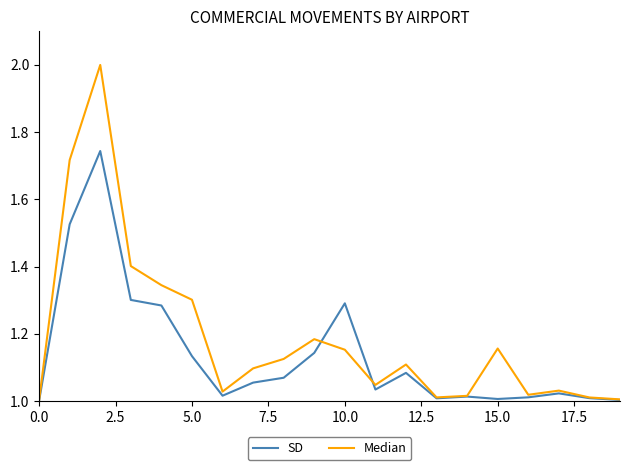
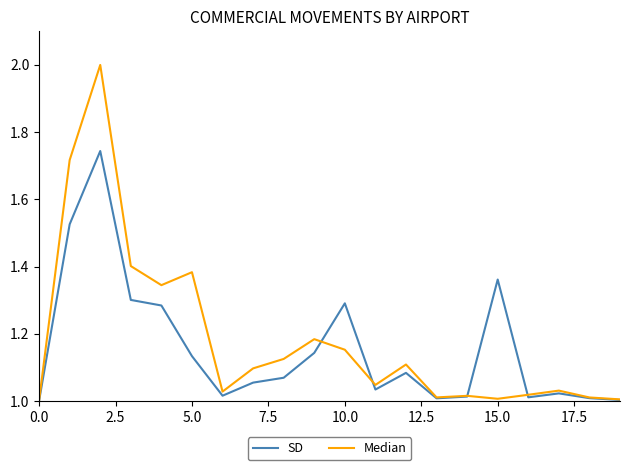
Median, 5.0: 1.30 -> 1.38
SD, 15.0: 1.01 -> 1.36
Median, 15.0: 1.16 -> 1.01
